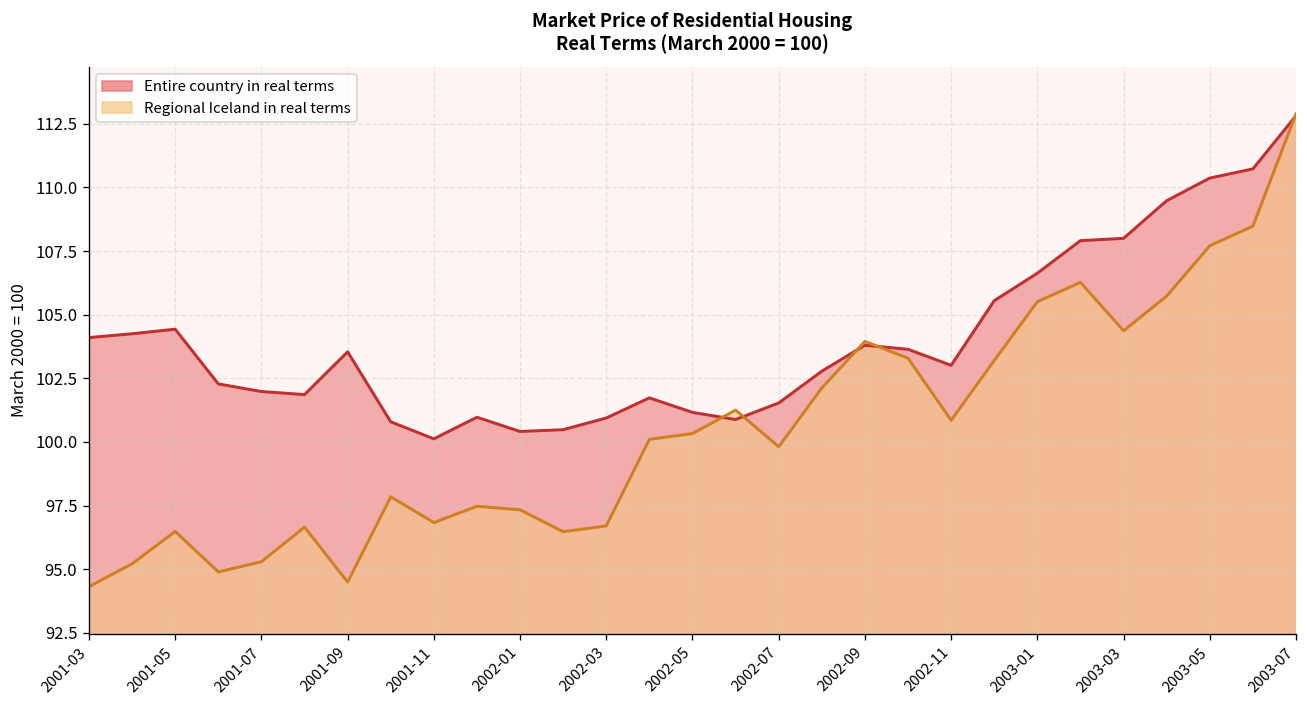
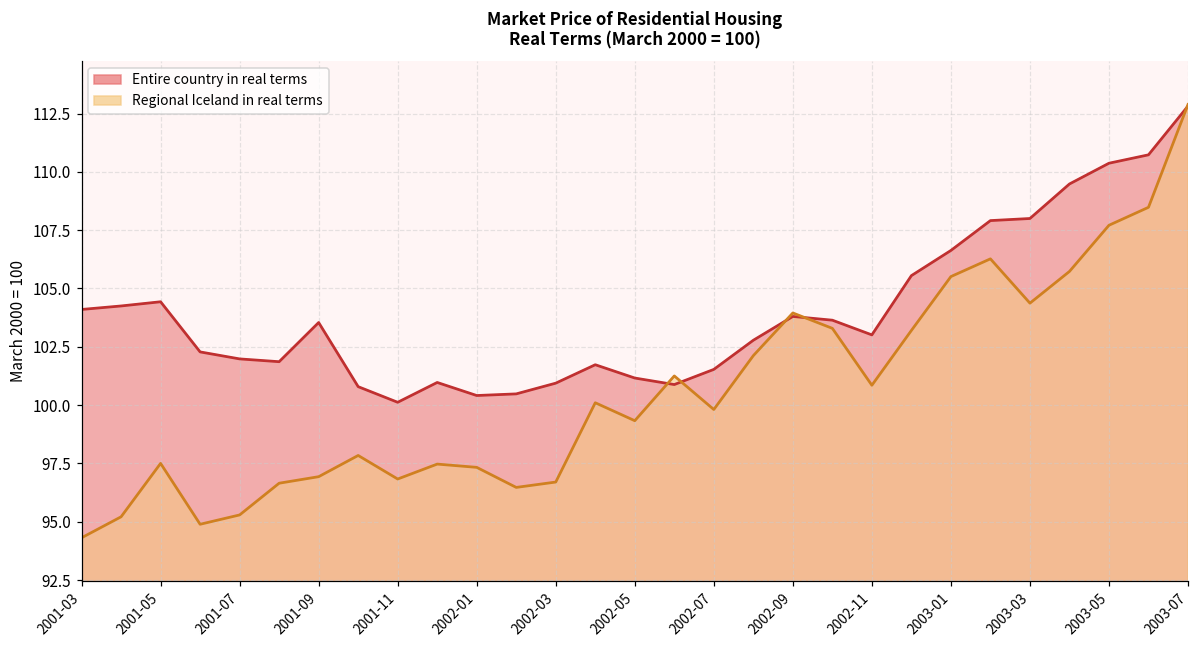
Regional Iceland in real terms, 2001-05: 96.5 -> 97.5
Regional Iceland in real terms, 2001-09: 94.5 -> 96.9
Regional Iceland in real terms, 2002-05: 100.3 -> 99.3
